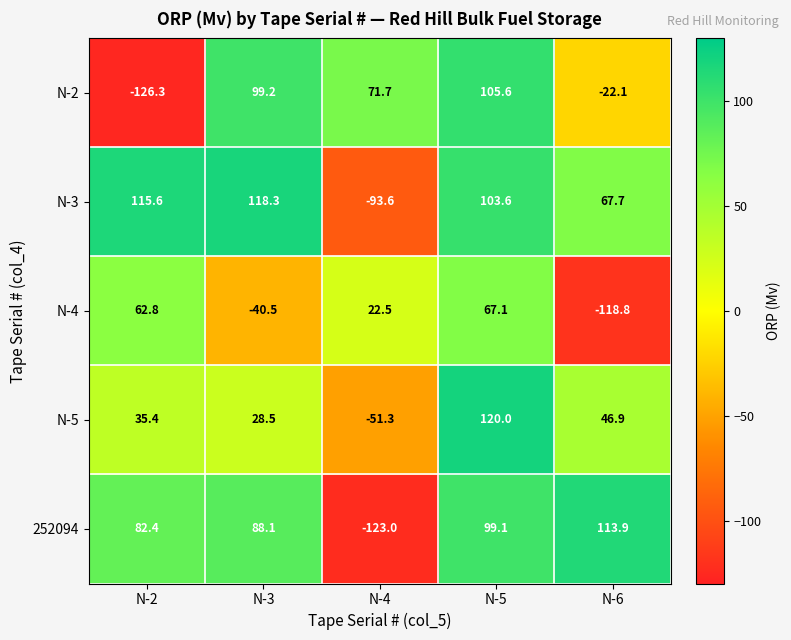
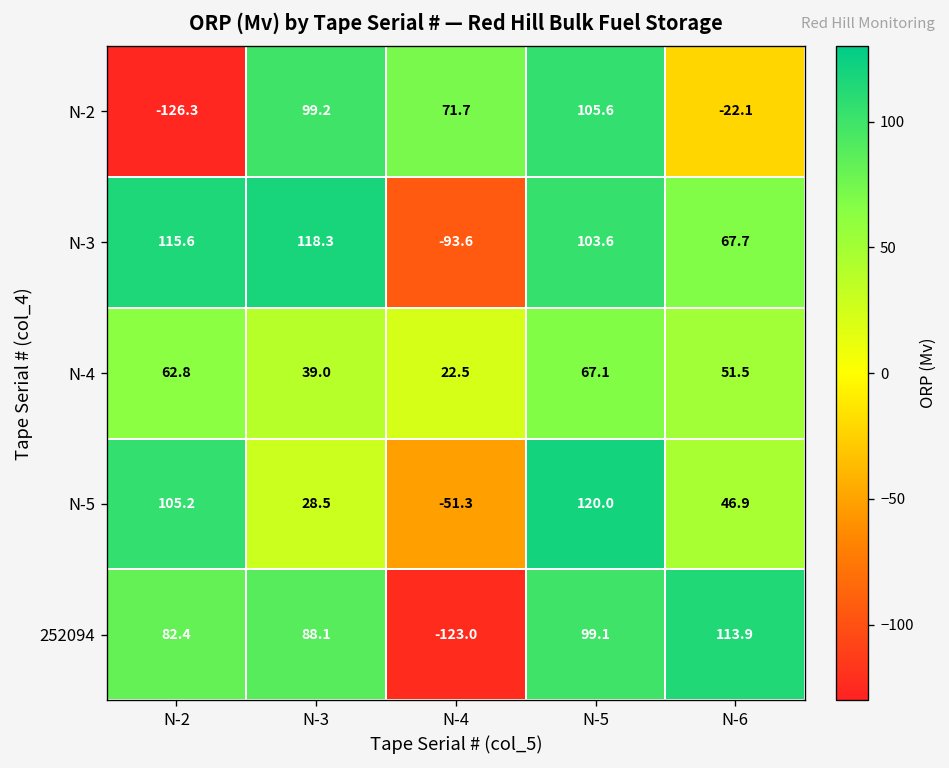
N-4, N-3: -40.5 -> 39.0
N-4, N-6: -118.8 -> 51.5
N-5, N-2: 35.4 -> 105.2
